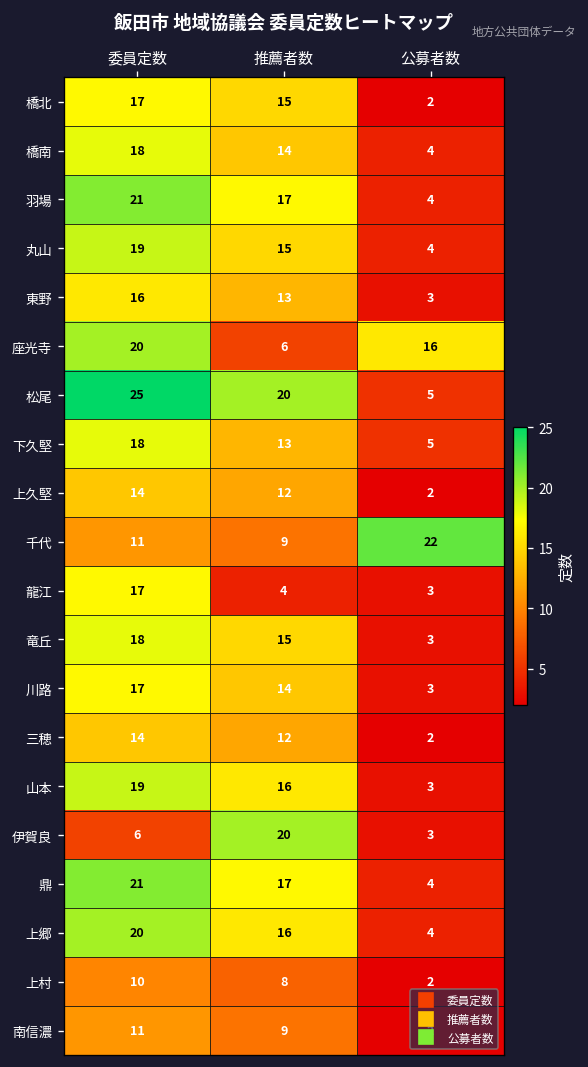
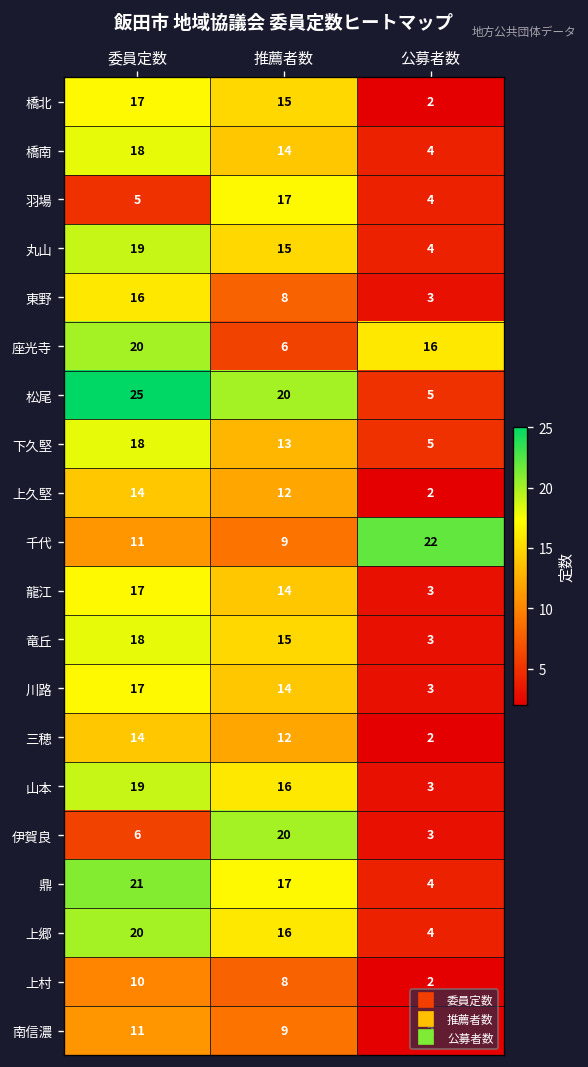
羽場, 委員定数: 21 -> 5
東野, 推薦者数: 13 -> 8
龍江, 推薦者数: 4 -> 14
